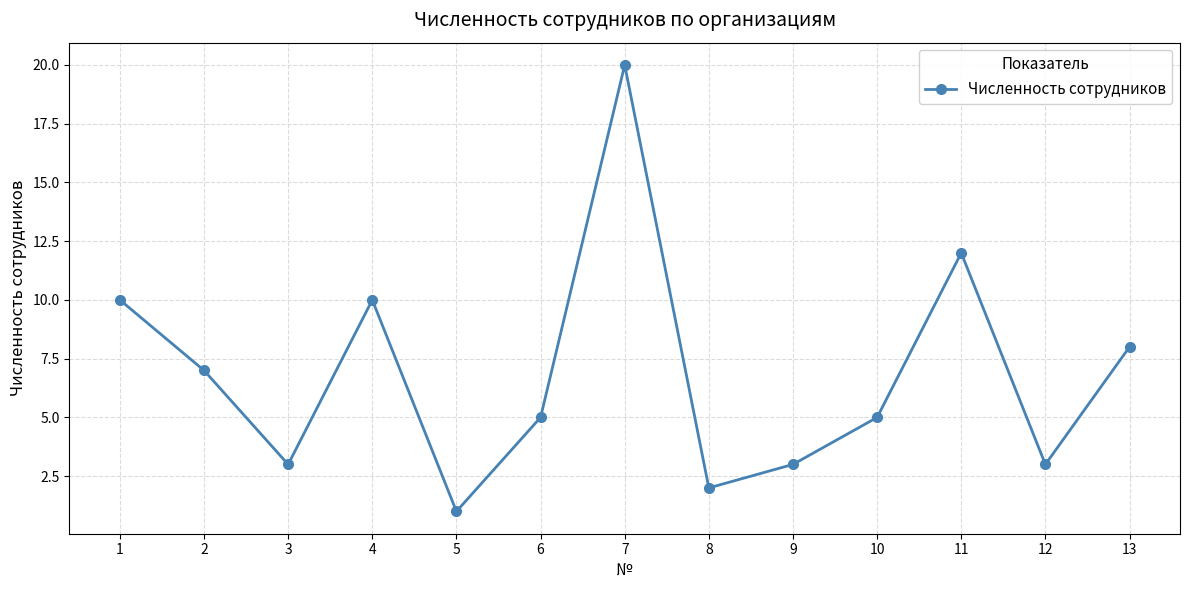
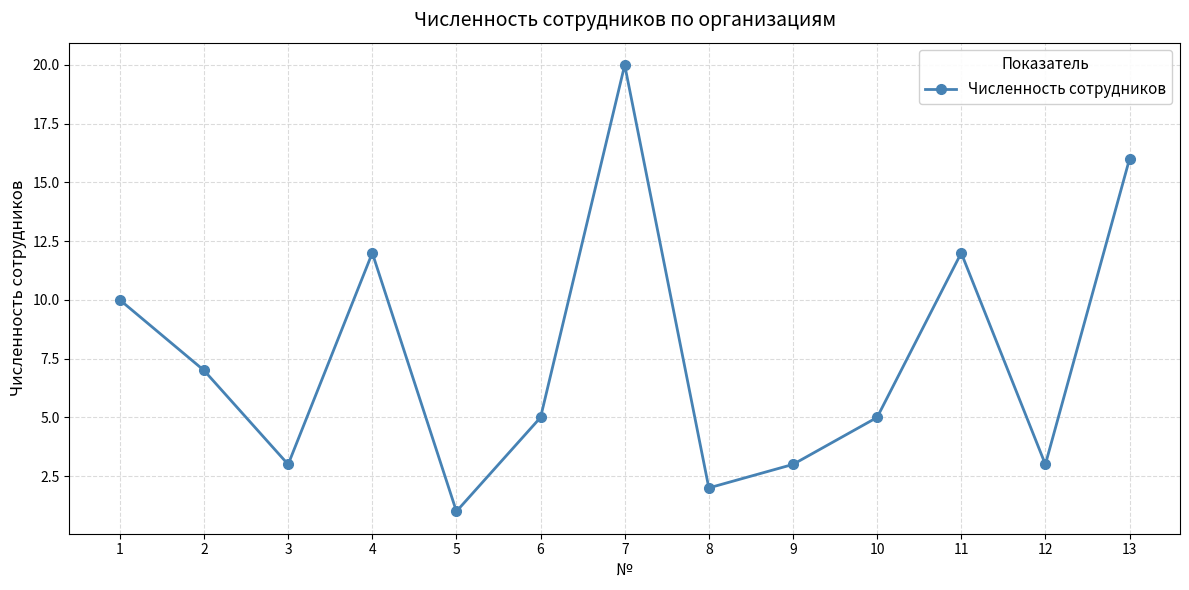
4: 10 -> 12
13: 8 -> 16
